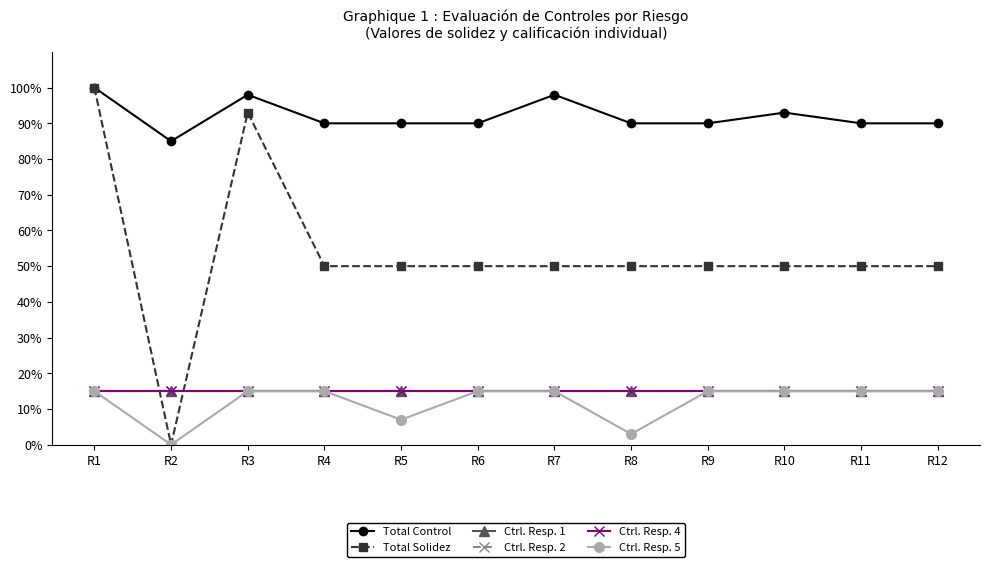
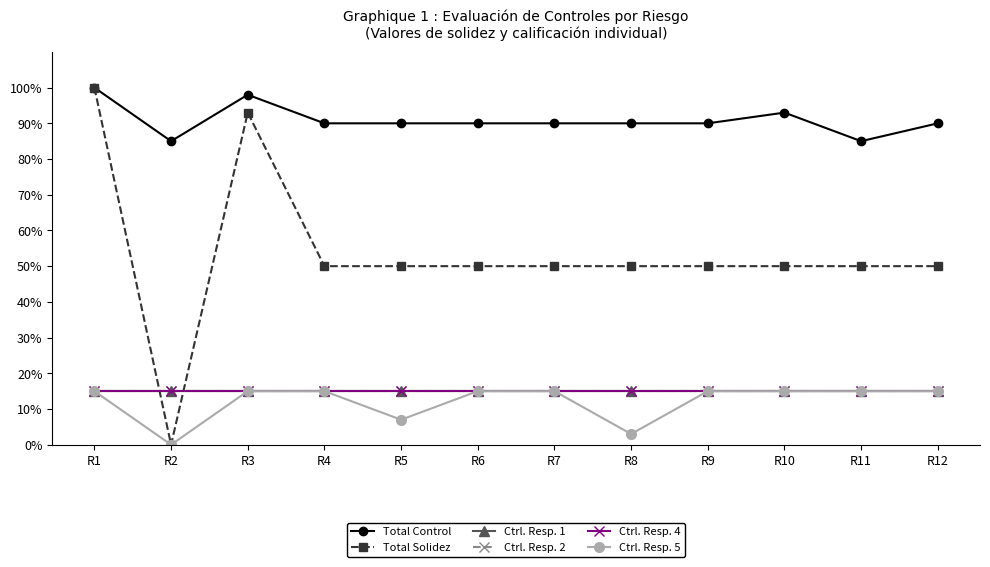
Total Control, R7: 98% -> 90%
Total Control, R11: 90% -> 85%
